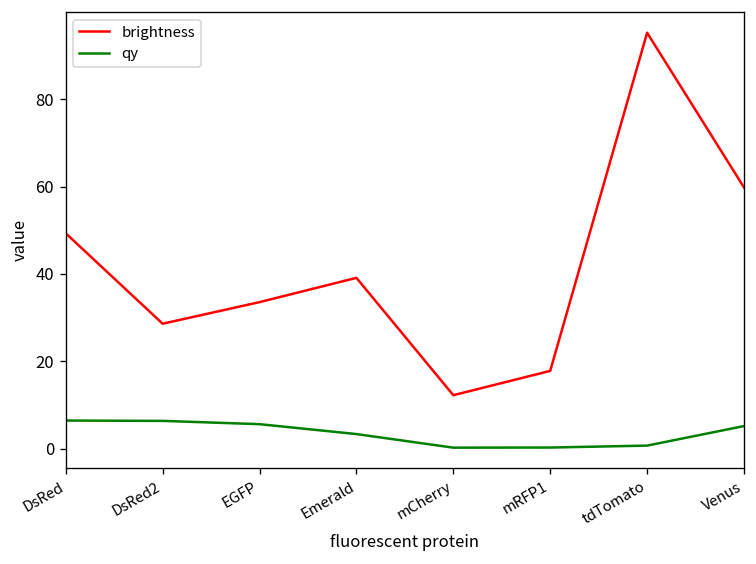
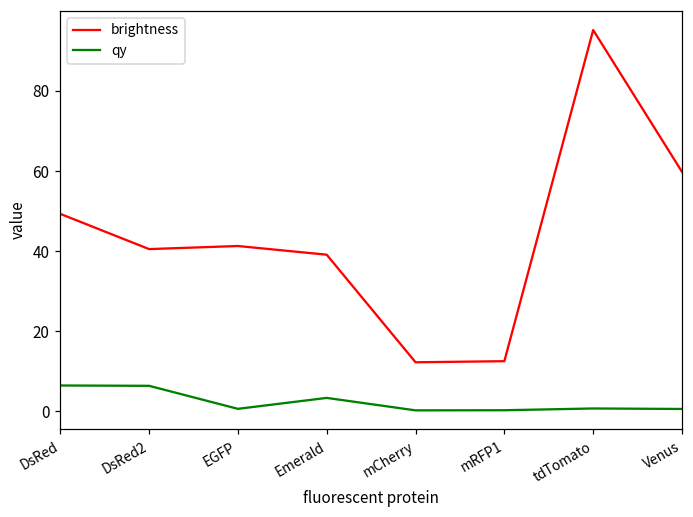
brightness, DsRed2: 29 -> 41
brightness, EGFP: 34 -> 41
qy, EGFP: 6 -> 1
brightness, mRFP1: 18 -> 13
qy, Venus: 5 -> 1
